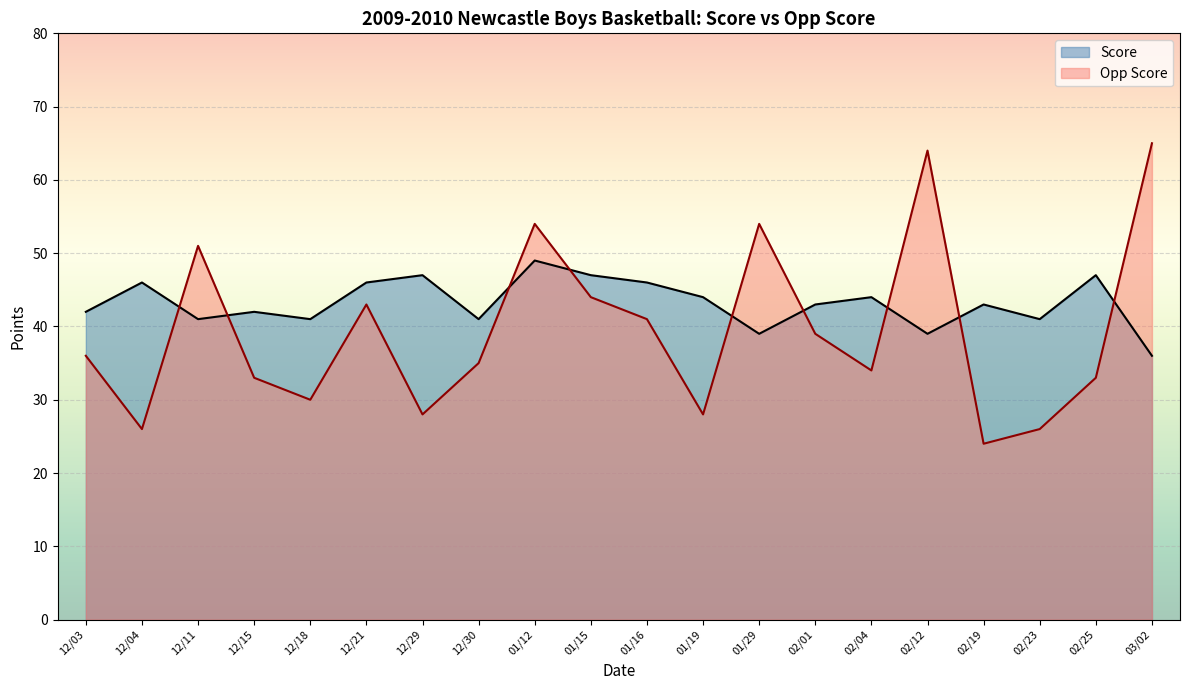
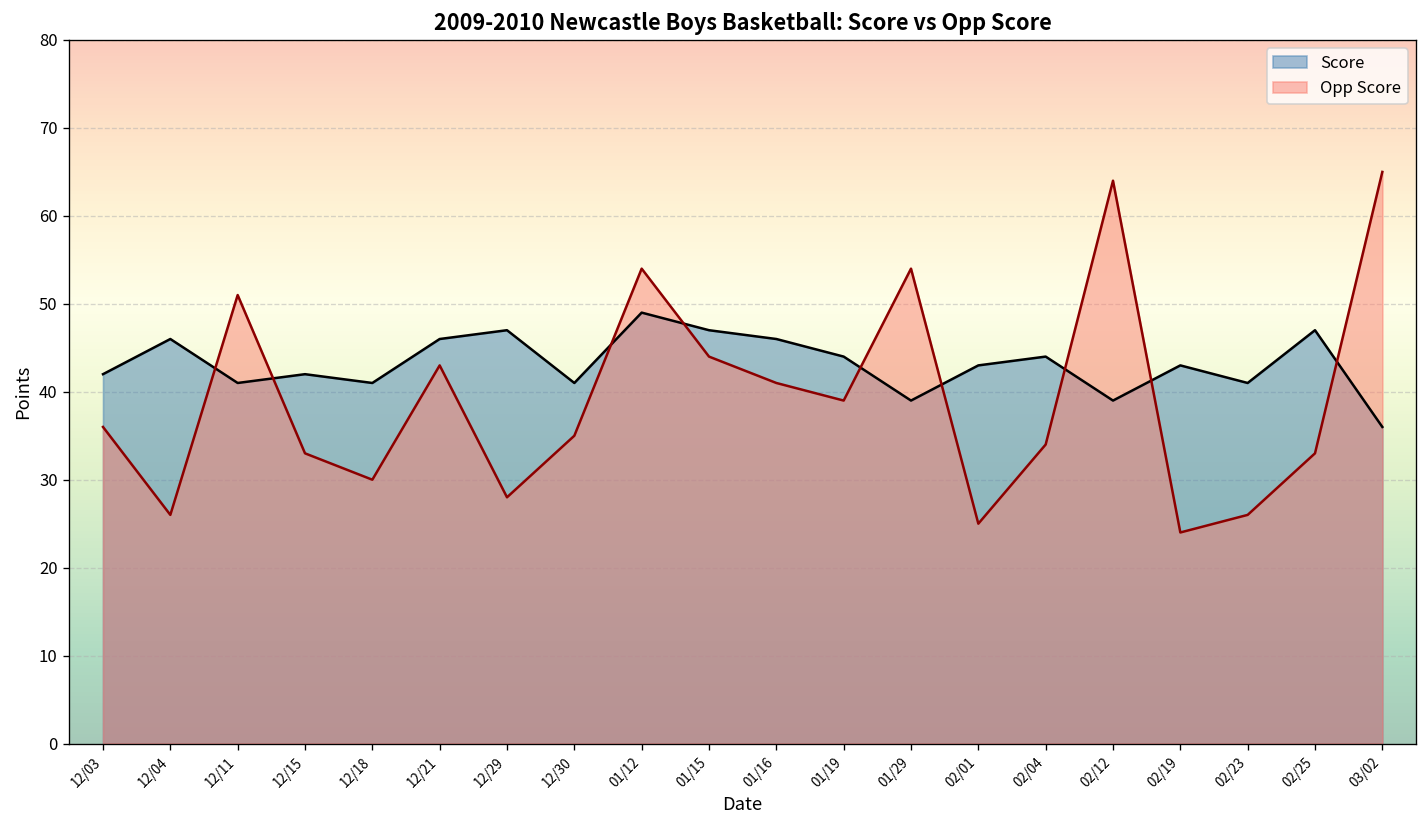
Opp Score, 01/19: 28 -> 39
Opp Score, 02/01: 39 -> 25
